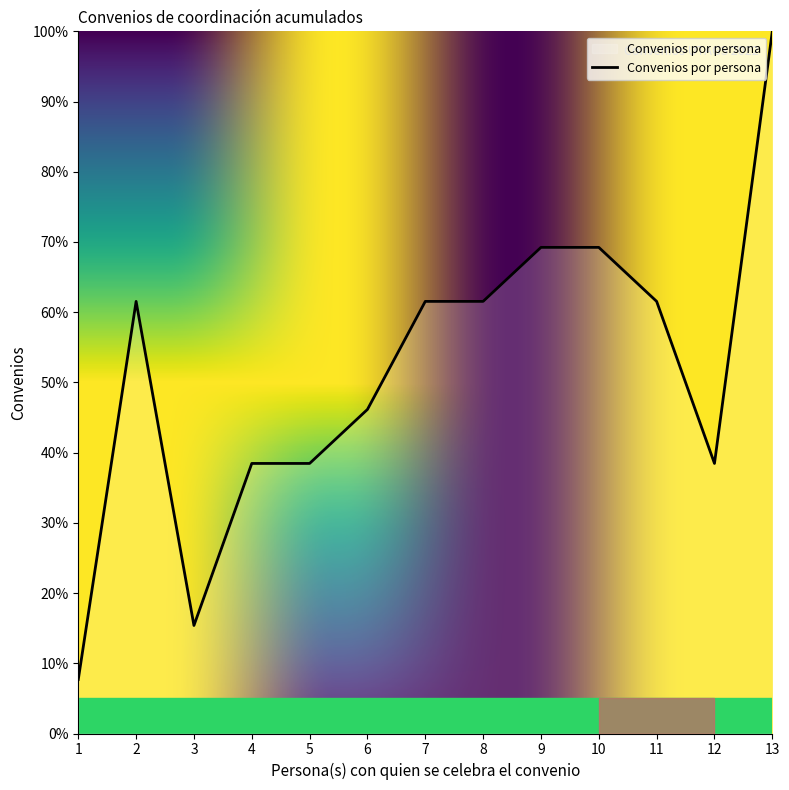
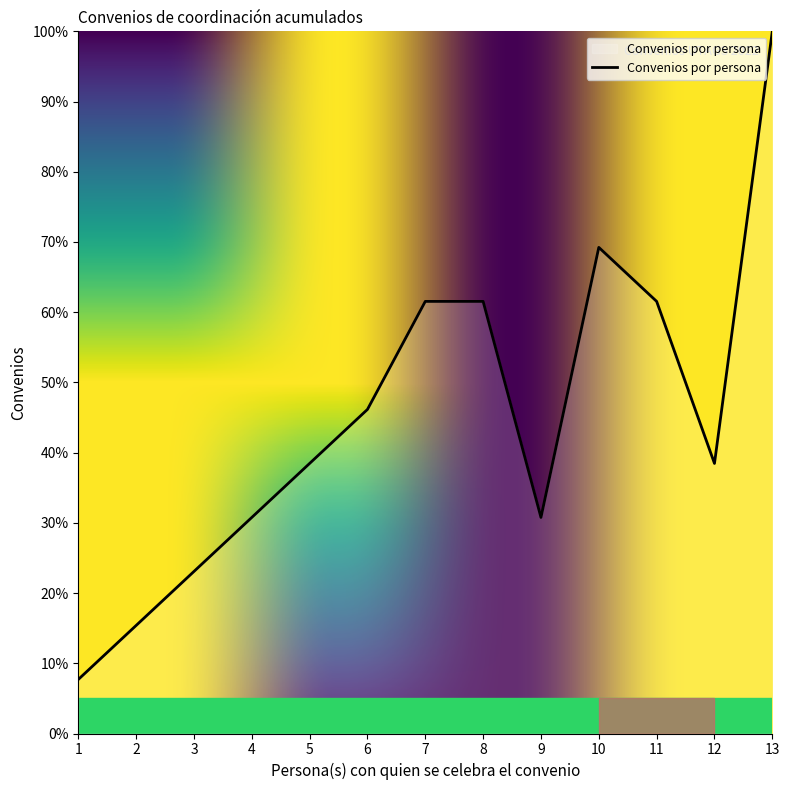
2: 62% -> 15%
3: 15% -> 23%
4: 38% -> 31%
9: 69% -> 31%
